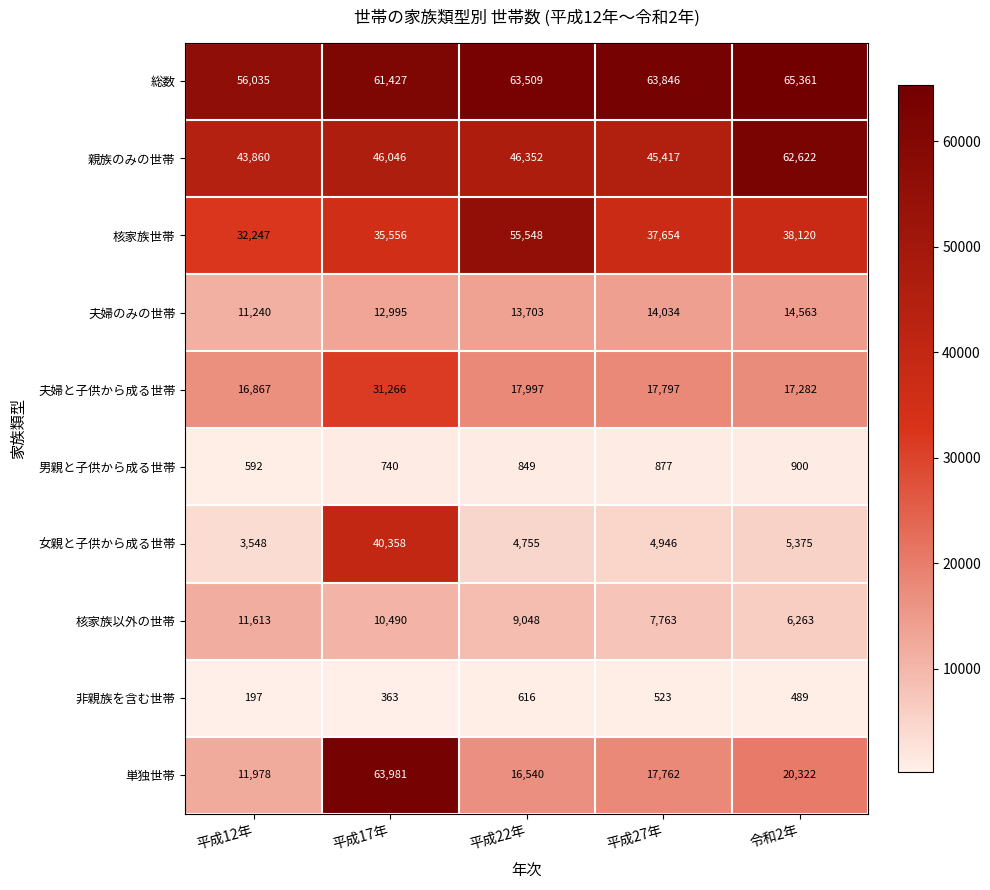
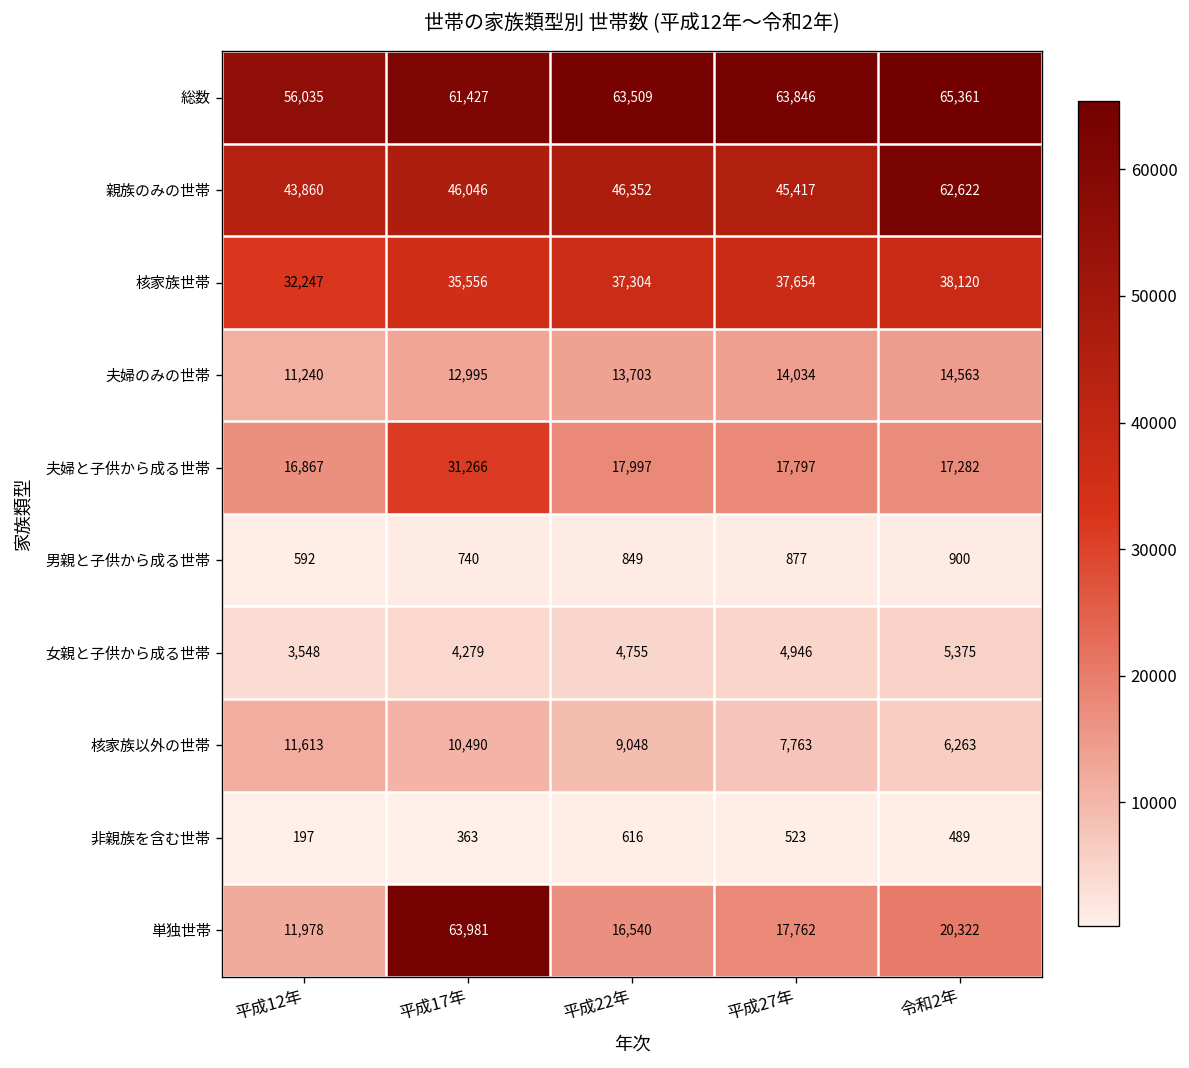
核家族世帯, 平成22年: 55,548 -> 37,304
女親と子供から成る世帯, 平成17年: 40,358 -> 4,279
